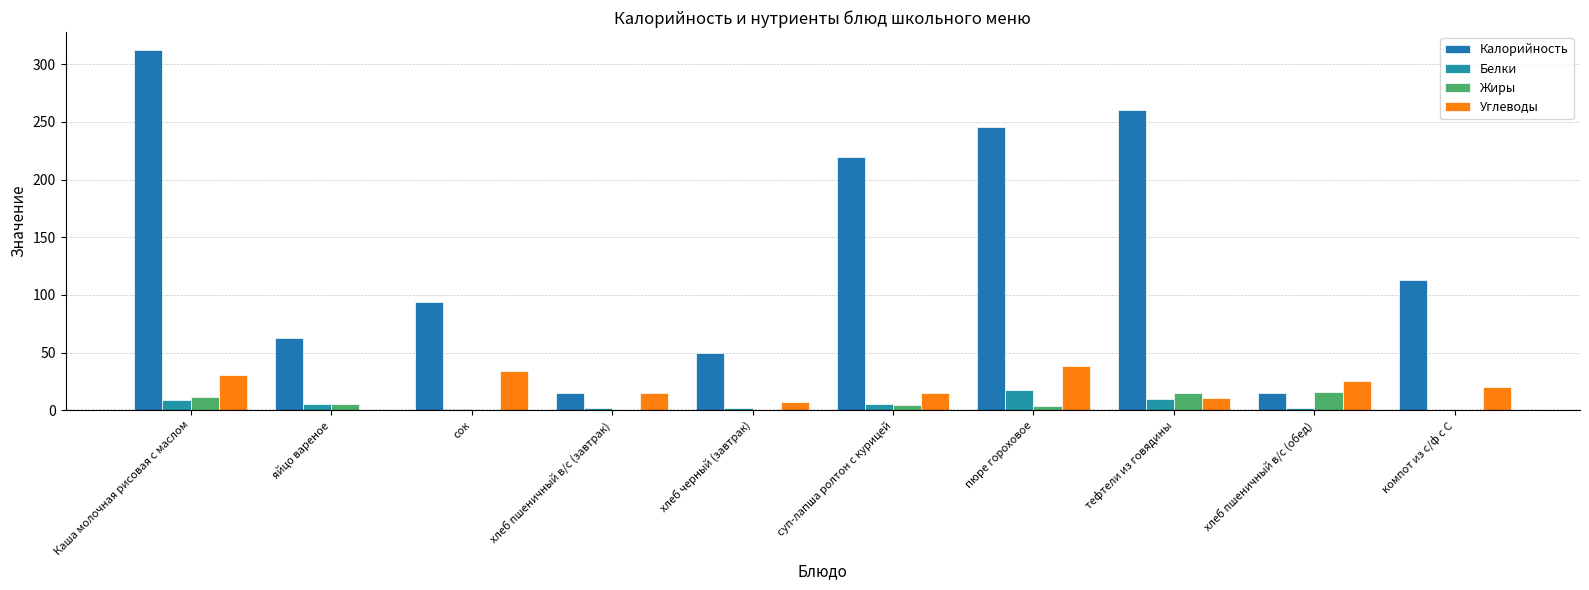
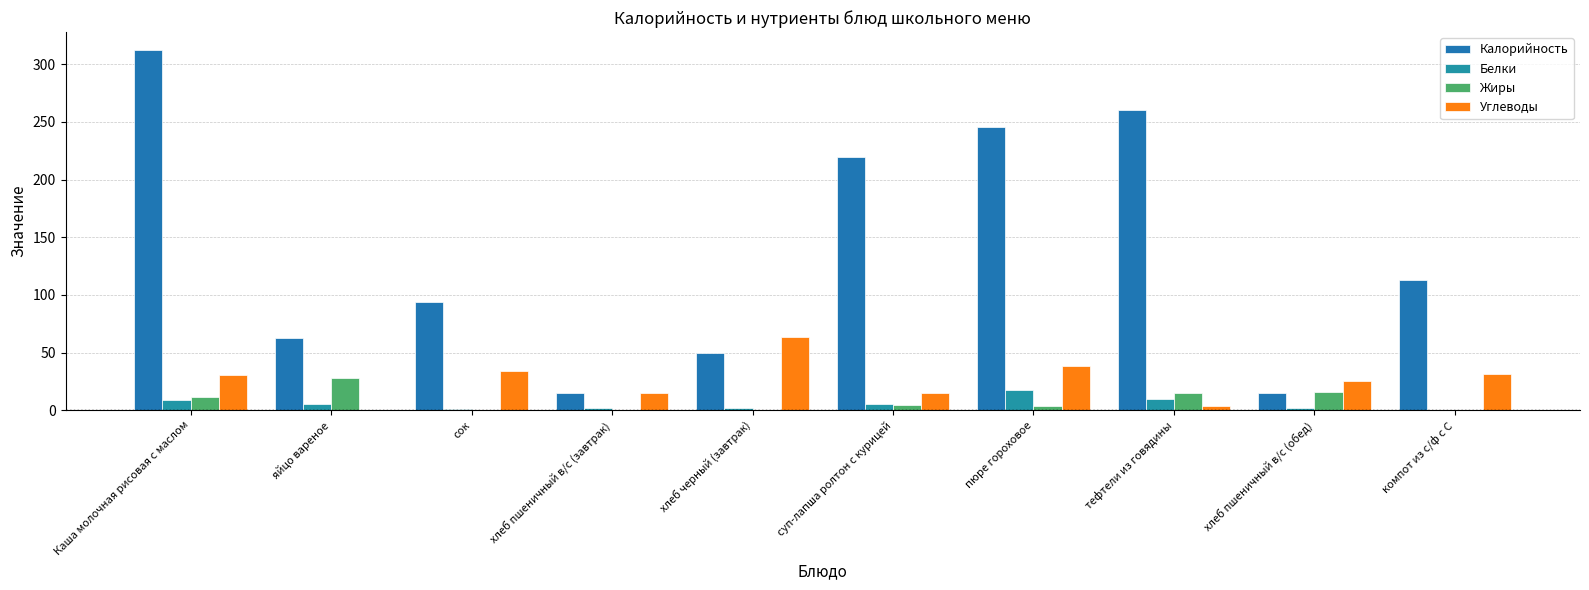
Жиры, яйцо вареное: 5 -> 28
Углеводы, хлеб черный (завтрак): 7 -> 64
Углеводы, тефтели из говядины: 11 -> 4
Углеводы, компот из с/ф с С: 20 -> 32
